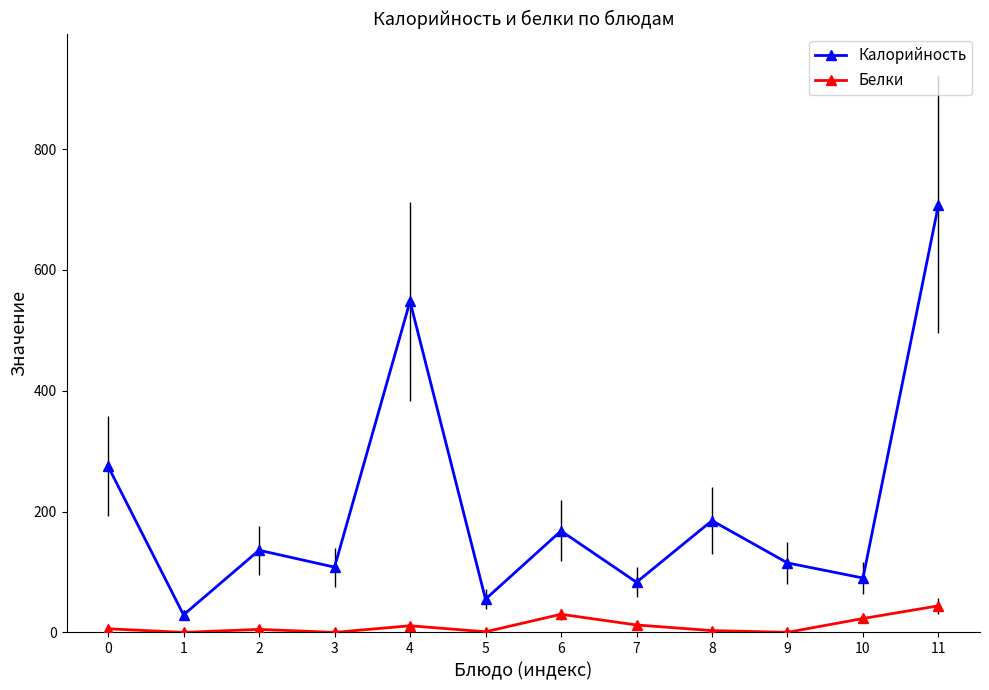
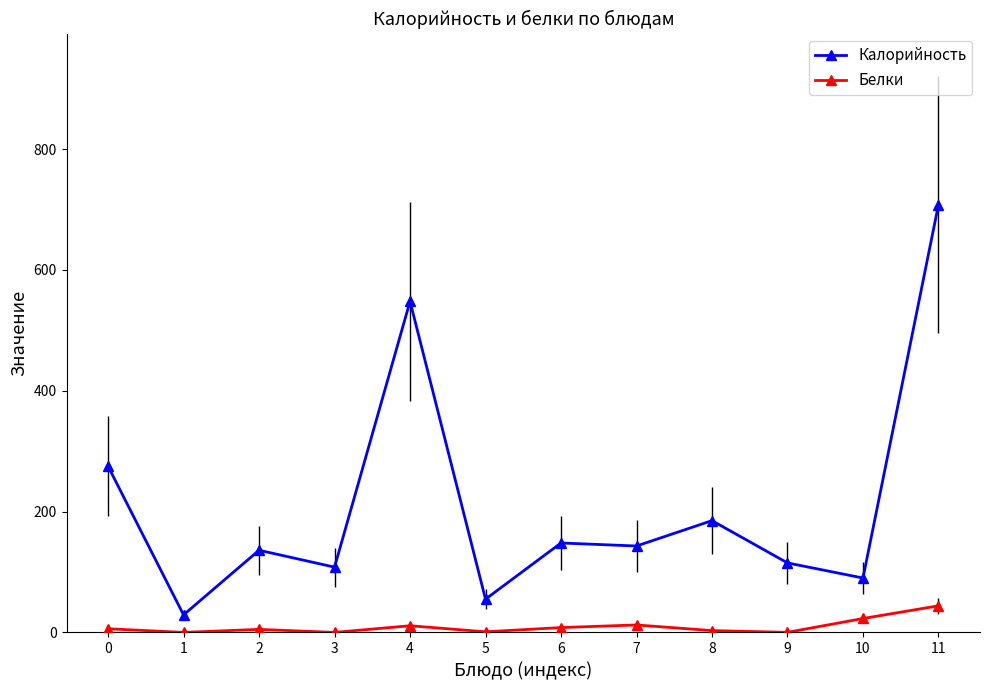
Калорийность, 6: 170 -> 150
Белки, 6: 30 -> 10
Калорийность, 7: 80 -> 140
